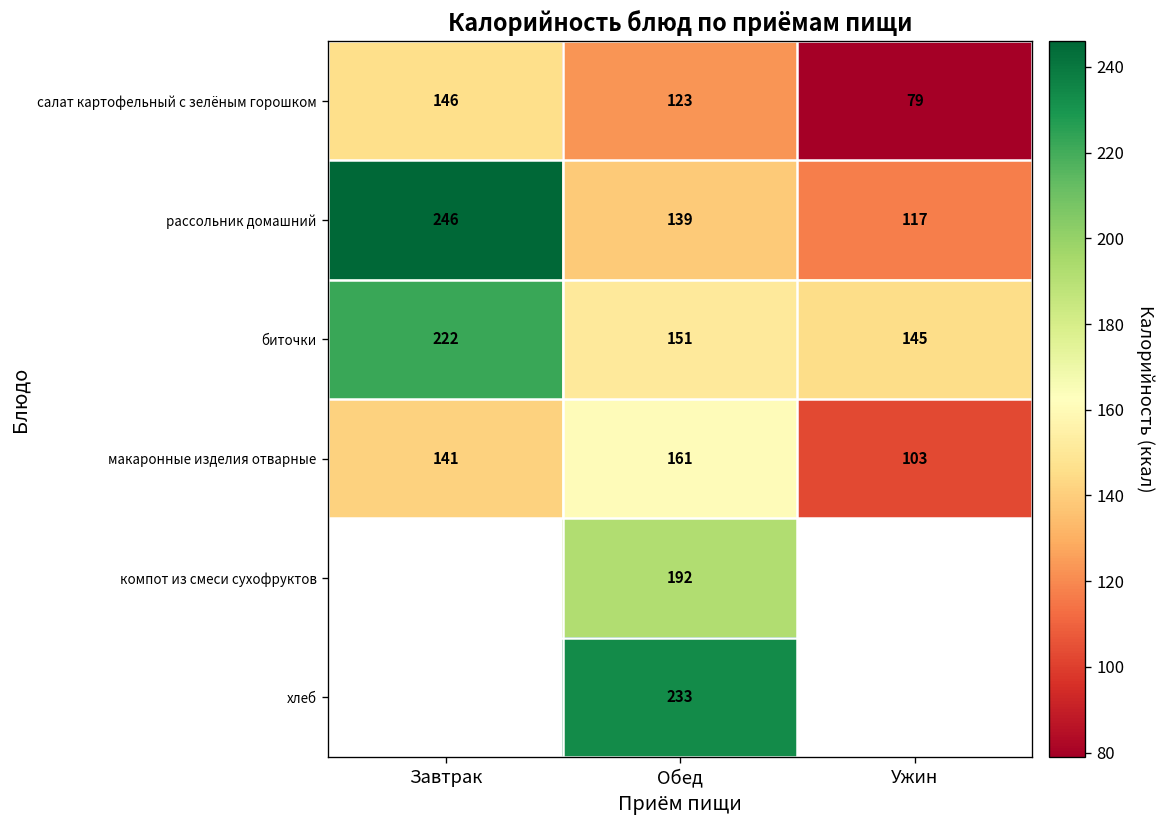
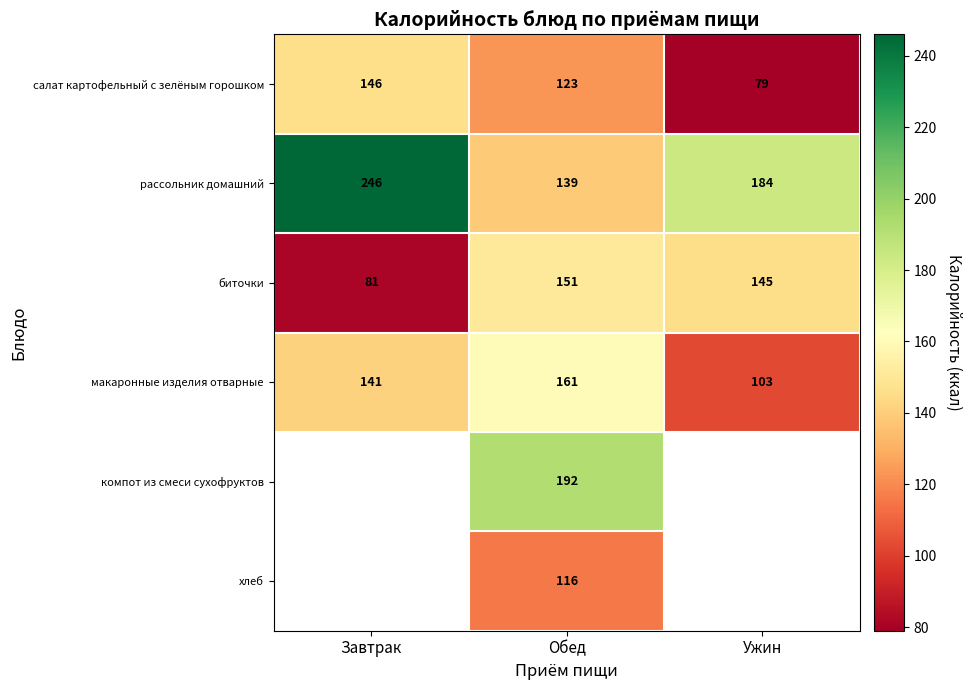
рассольник домашний, Ужин: 117 -> 184
биточки, Завтрак: 222 -> 81
хлеб, Обед: 233 -> 116
